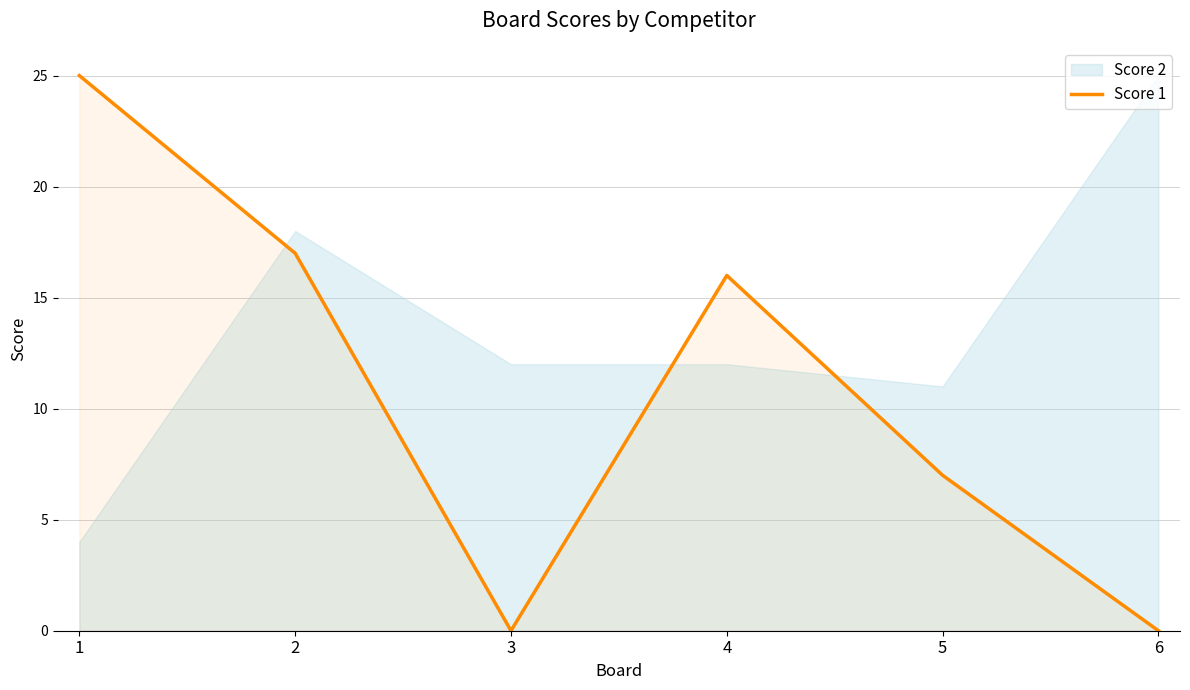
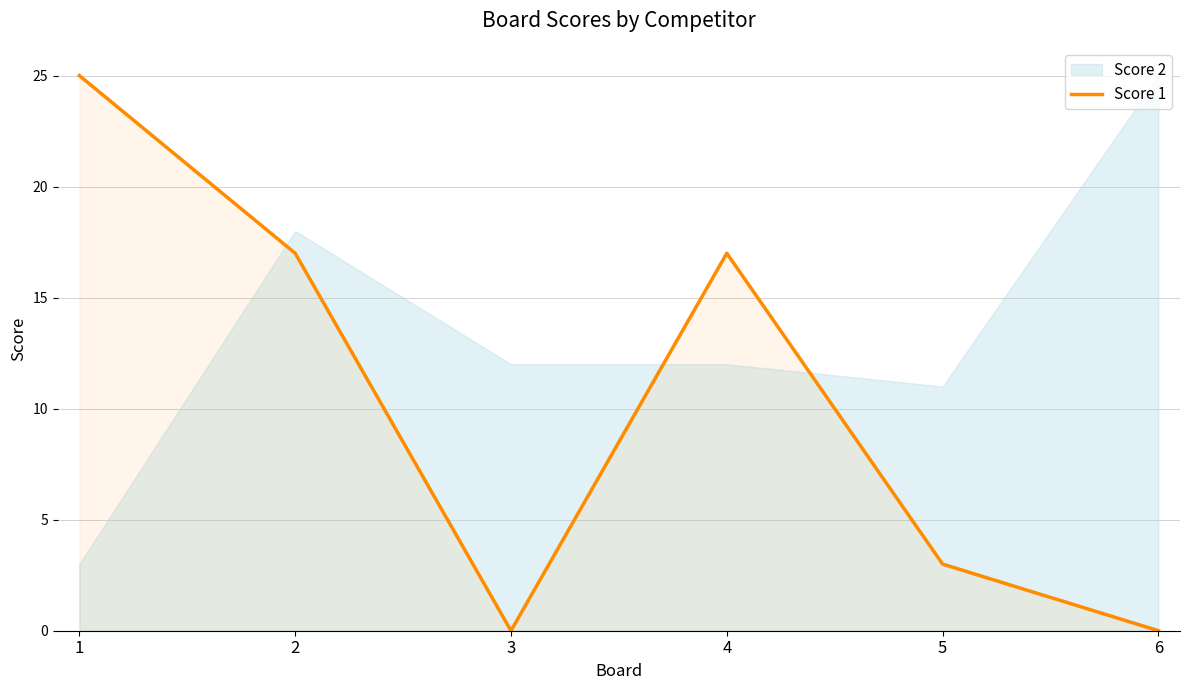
Score 2, 1: 4 -> 3
Score 1, 4: 16 -> 17
Score 1, 5: 7 -> 3
